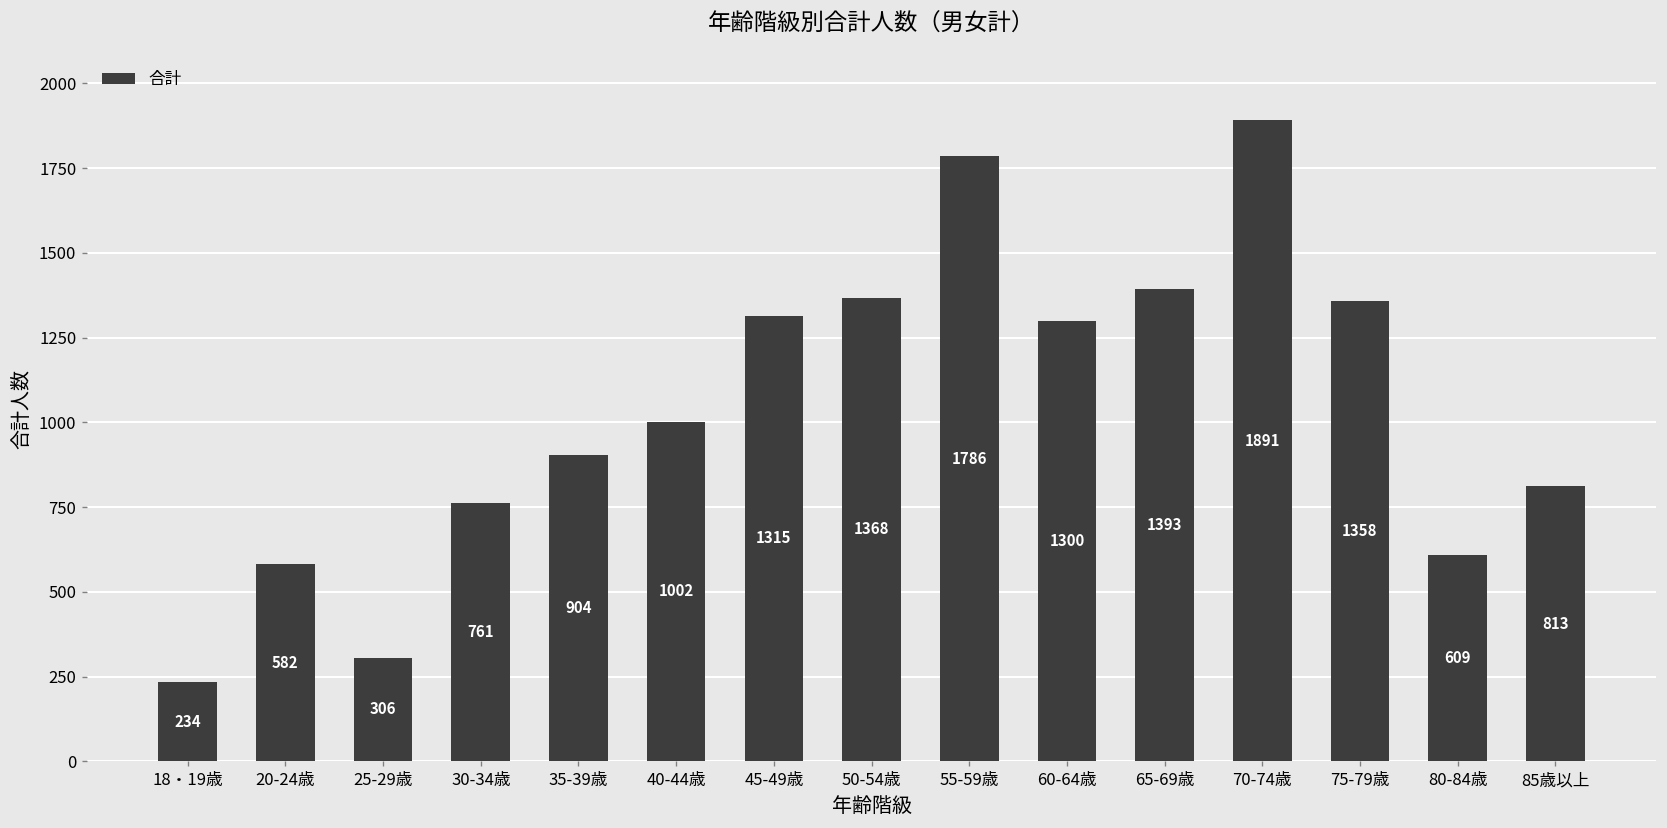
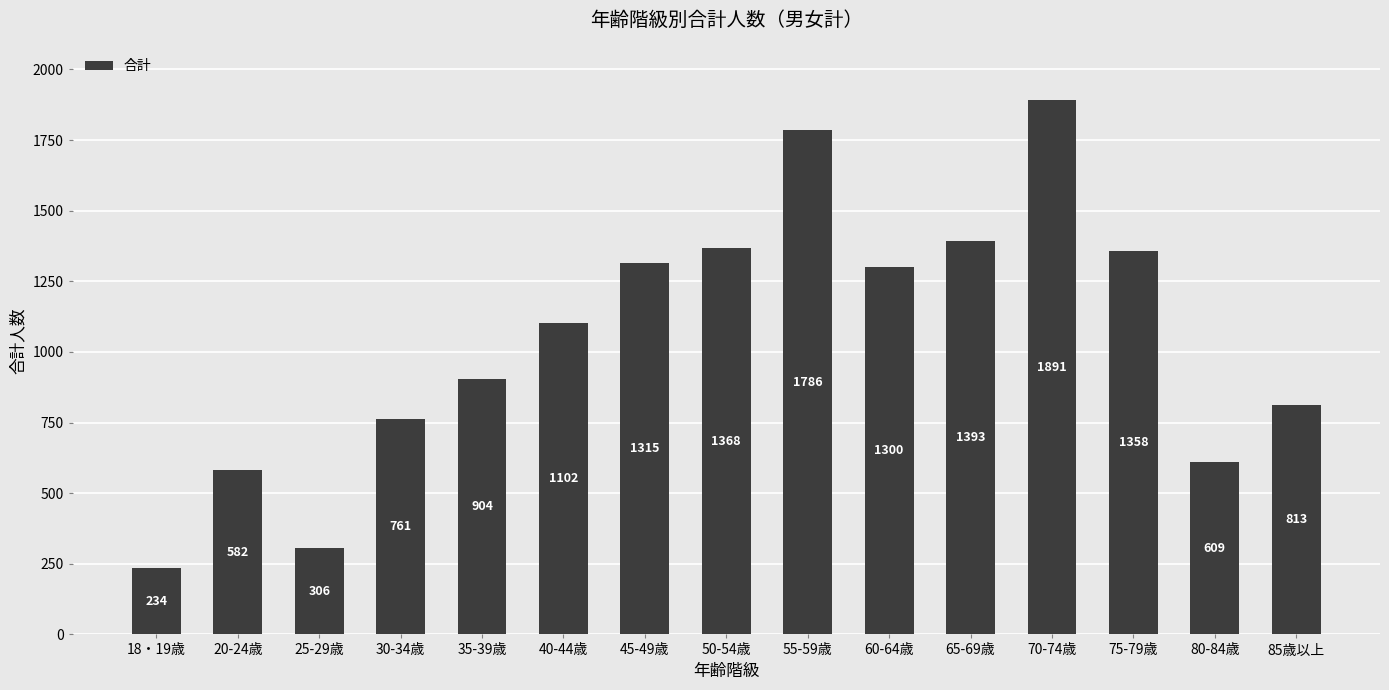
40-44歳: 1002 -> 1102
